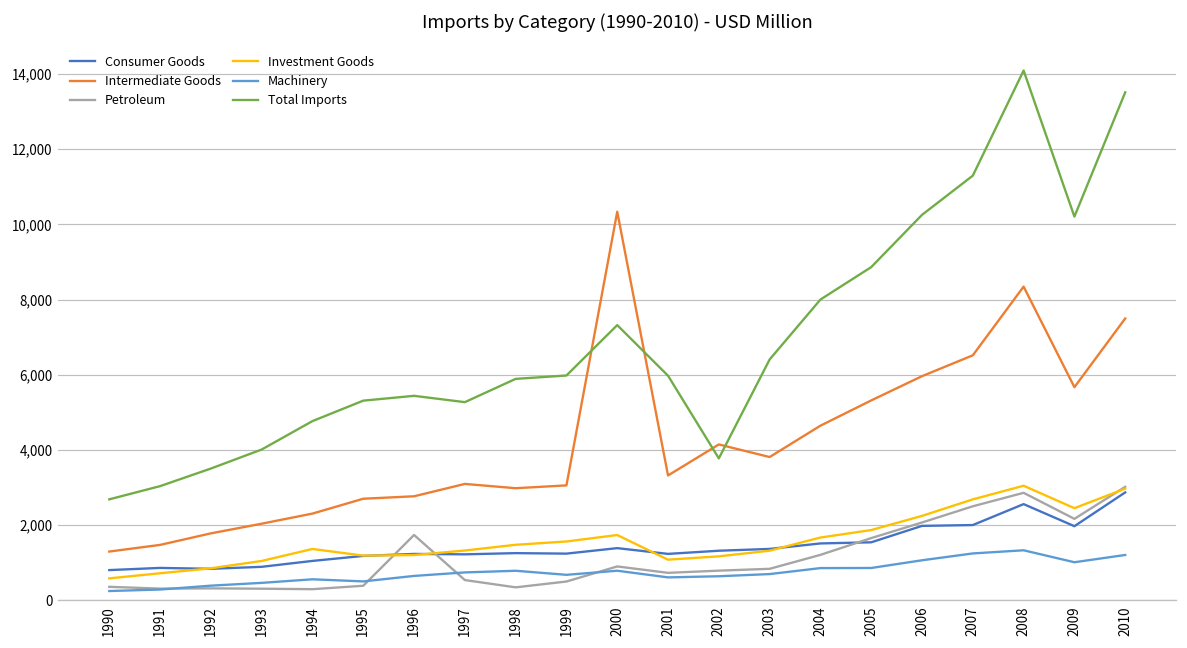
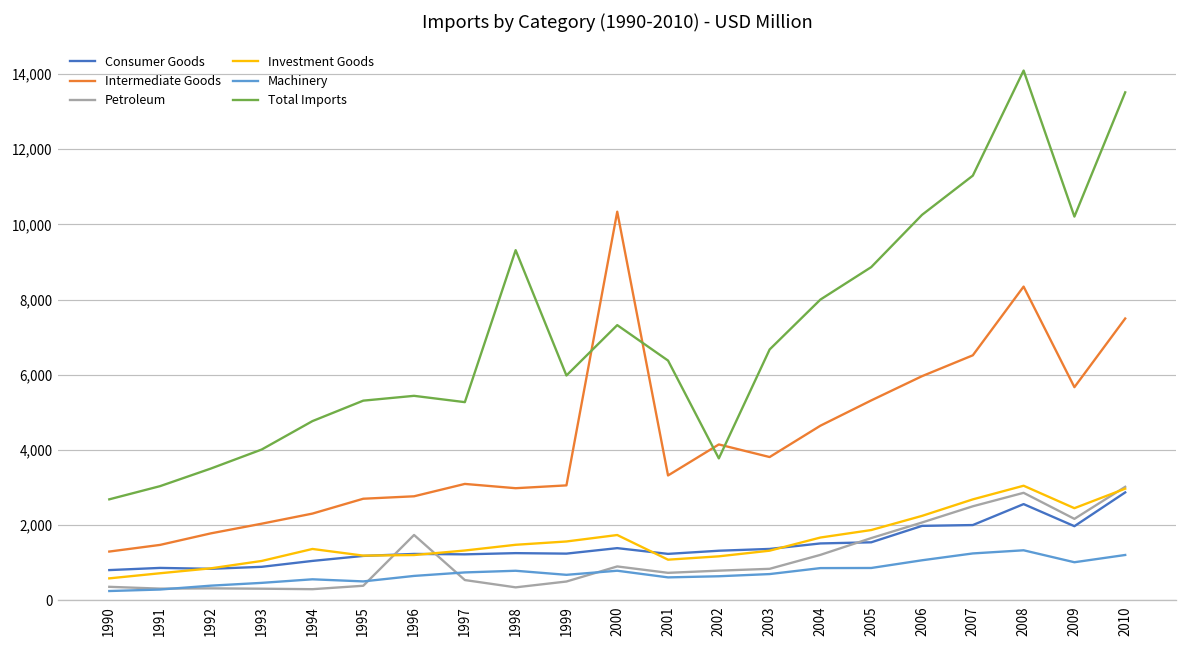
Total Imports, 1998: 5,900 -> 9,300
Total Imports, 2001: 6,000 -> 6,400
Total Imports, 2003: 6,400 -> 6,700
